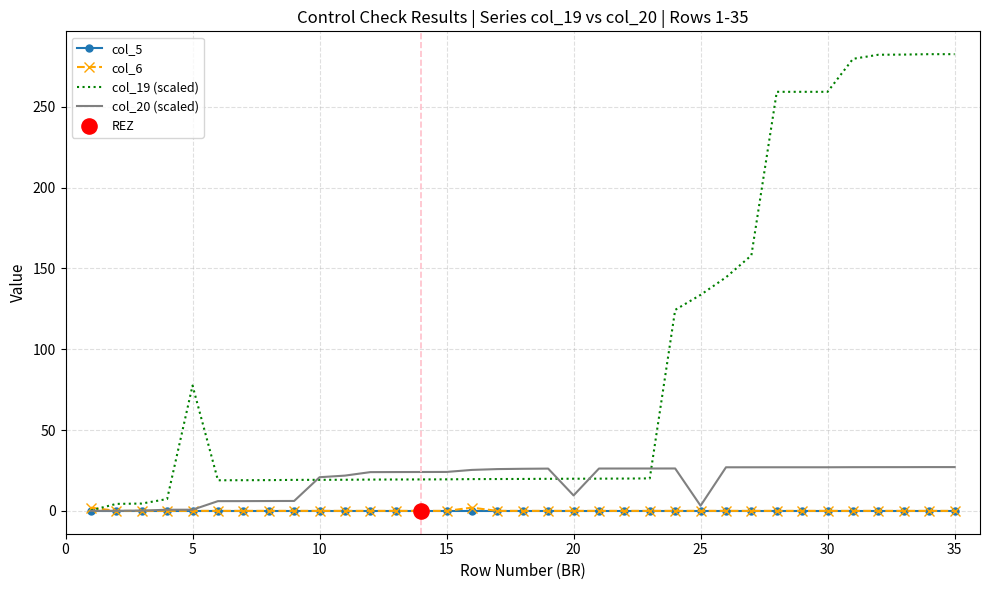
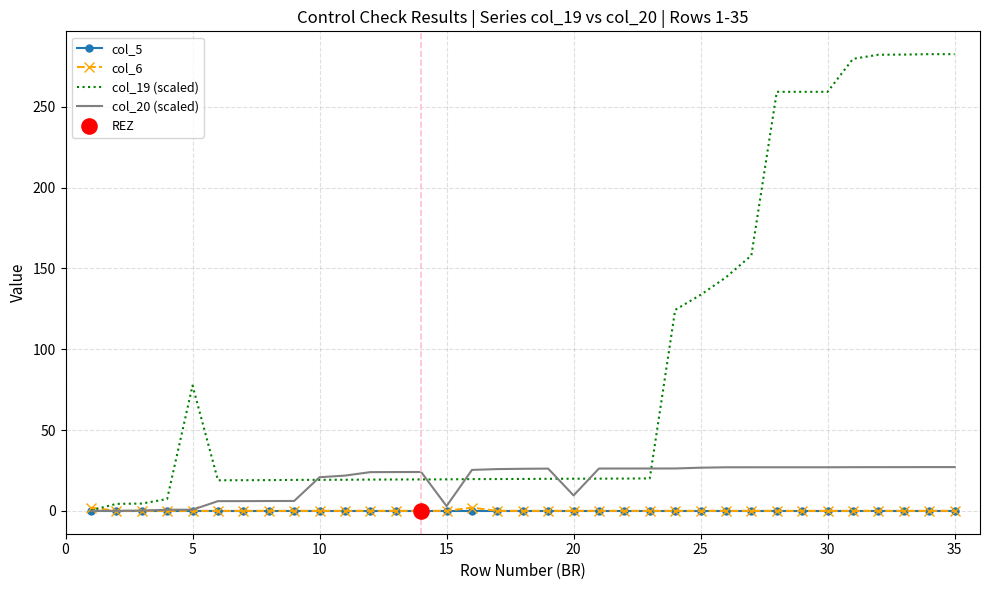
col_20 (scaled), 15: 24 -> 3
col_20 (scaled), 25: 3 -> 27
